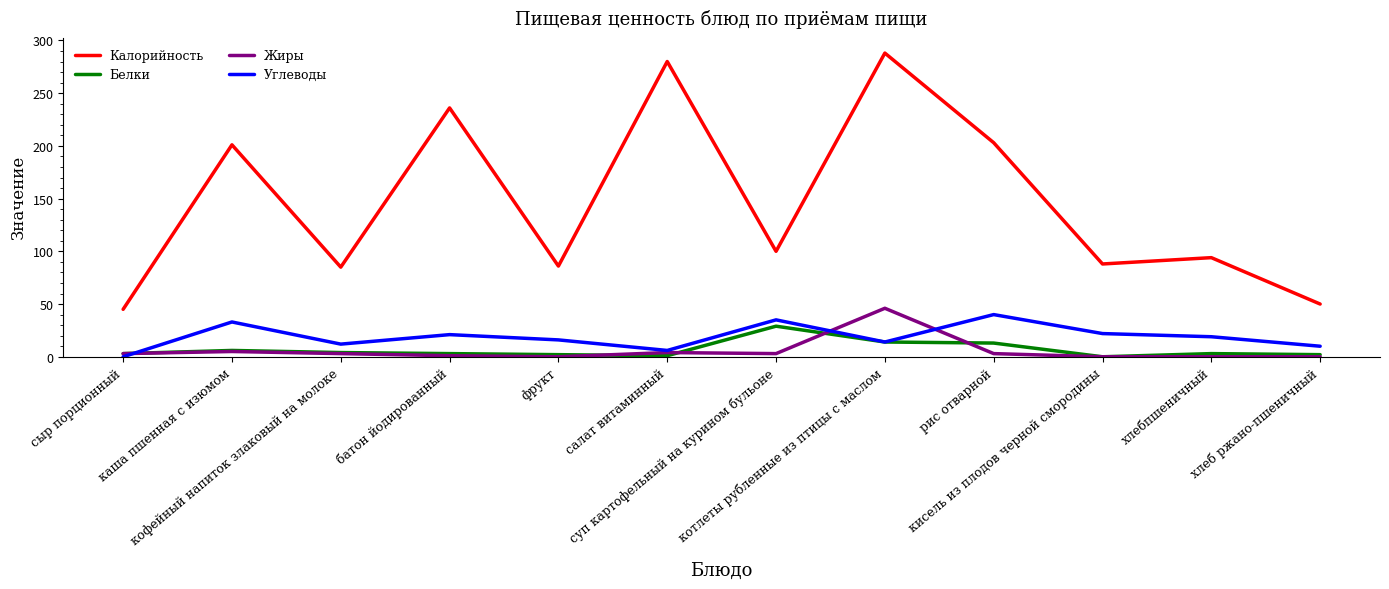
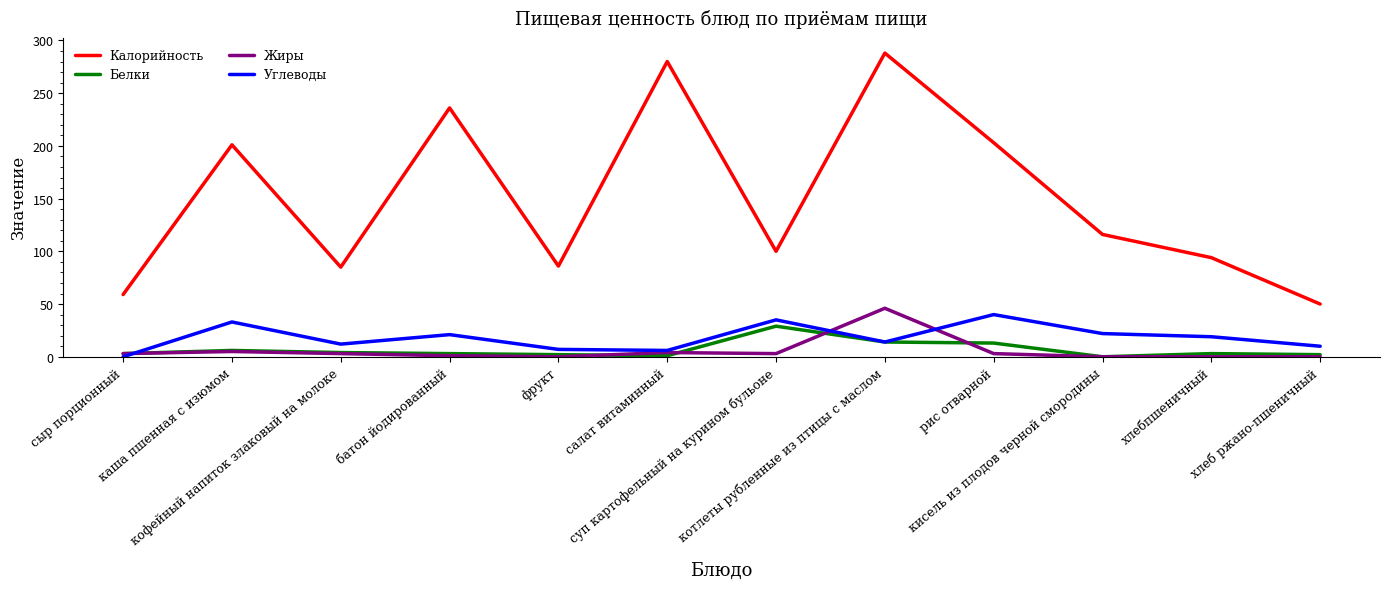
Калорийность, сыр порционный: 45 -> 59
Углеводы, фрукт: 16 -> 7
Калорийность, кисель из плодов черной смородины: 88 -> 116
